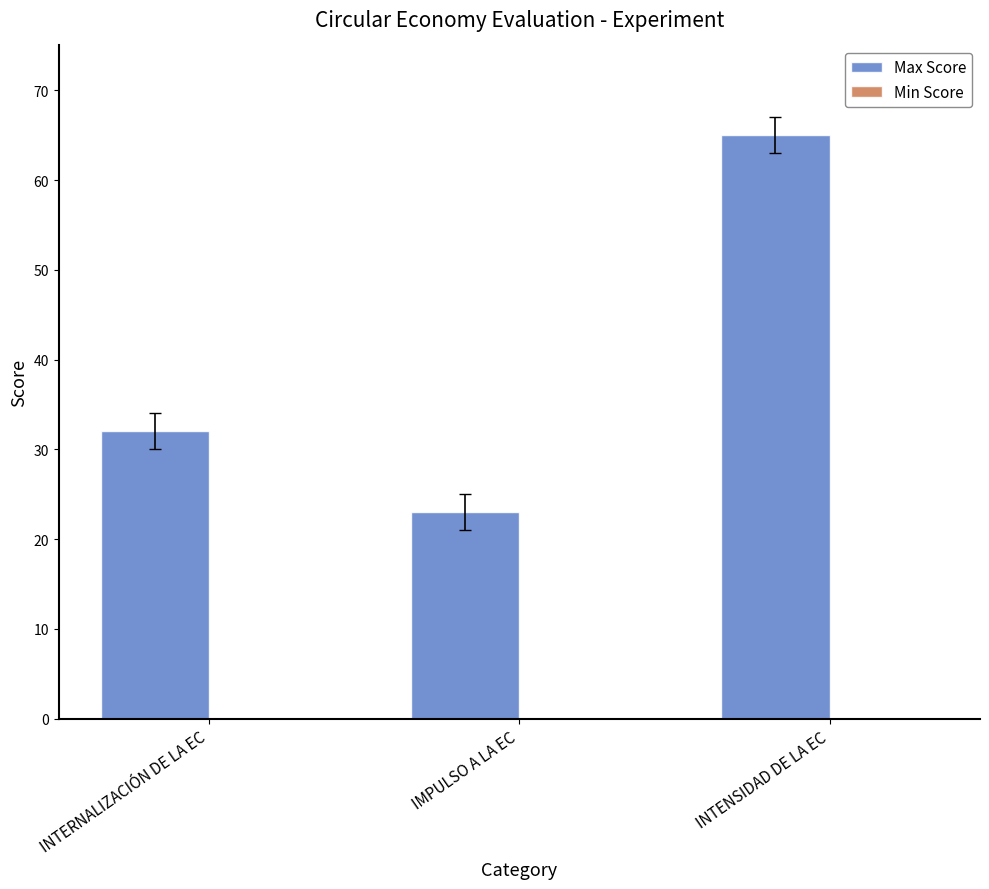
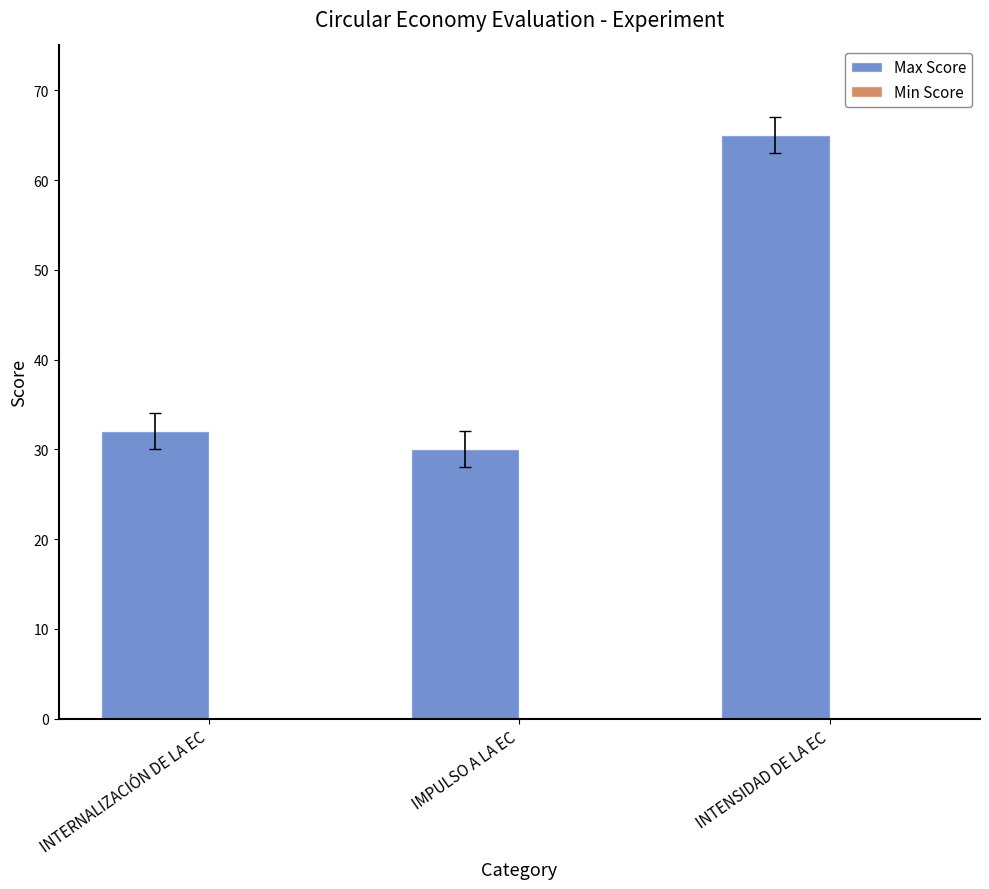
Max Score, IMPULSO A LA EC: 23 -> 30
